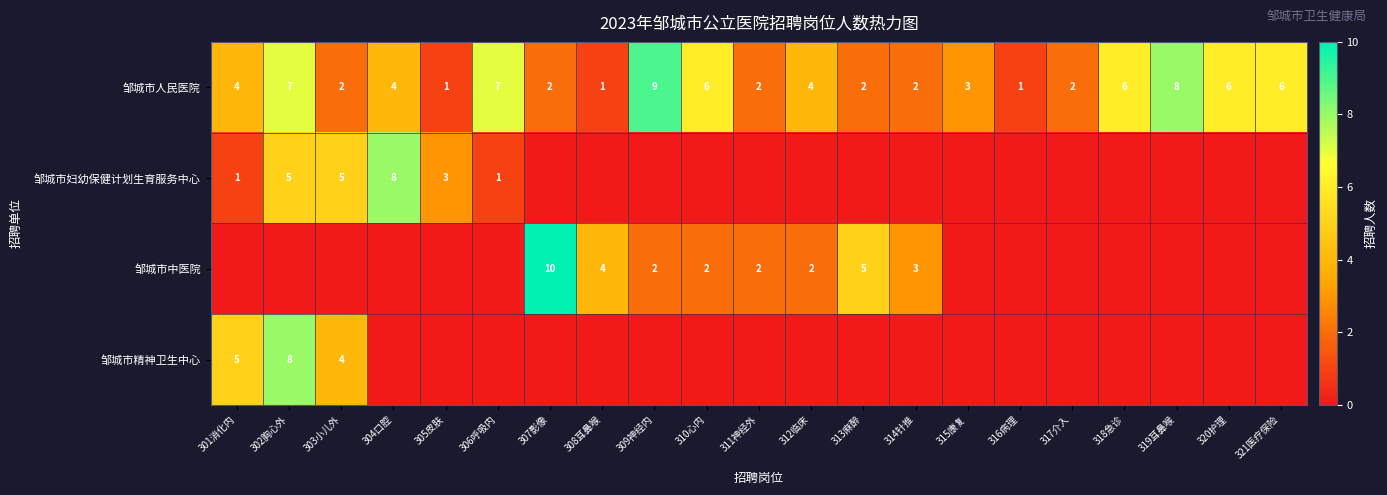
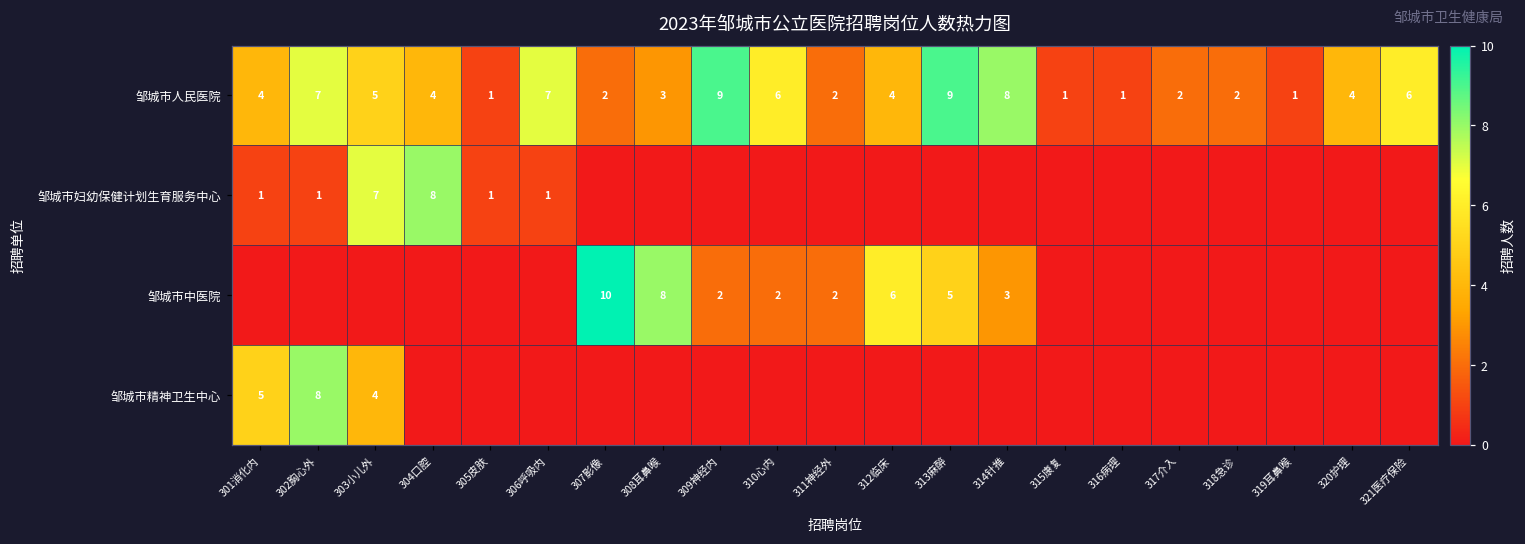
邹城市人民医院, 303小儿外: 2 -> 5
邹城市人民医院, 308耳鼻喉: 1 -> 3
邹城市人民医院, 313麻醉: 2 -> 9
邹城市人民医院, 314针推: 2 -> 8
邹城市人民医院, 315康复: 3 -> 1
邹城市人民医院, 318急诊: 6 -> 2
邹城市人民医院, 319耳鼻喉: 8 -> 1
邹城市人民医院, 320护理: 6 -> 4
邹城市妇幼保健计划生育服务中心, 302胸心外: 5 -> 1
邹城市妇幼保健计划生育服务中心, 303小儿外: 5 -> 7
邹城市妇幼保健计划生育服务中心, 305皮肤: 3 -> 1
邹城市中医院, 308耳鼻喉: 4 -> 8
邹城市中医院, 312临床: 2 -> 6
